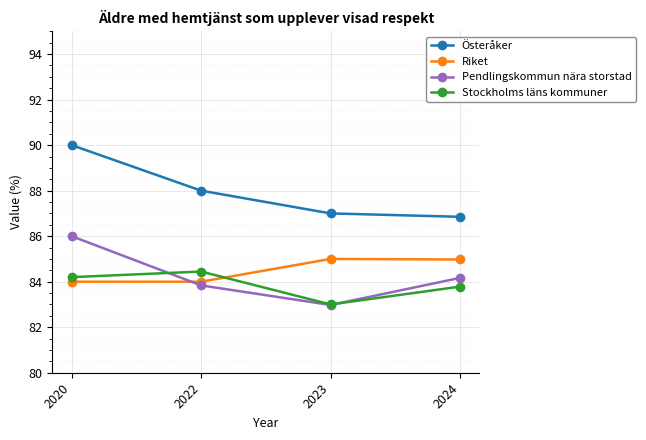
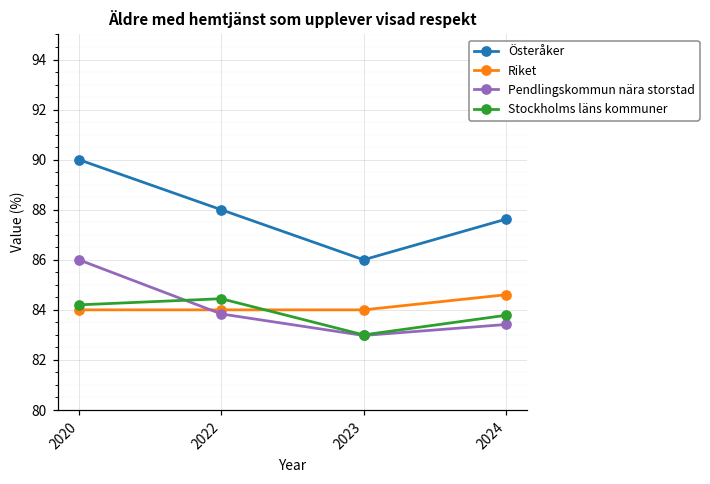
Österåker, 2023: 87 -> 86
Riket, 2023: 85 -> 84
Österåker, 2024: 86.9 -> 87.6
Riket, 2024: 85.0 -> 84.6
Pendlingskommun nära storstad, 2024: 84.2 -> 83.4
